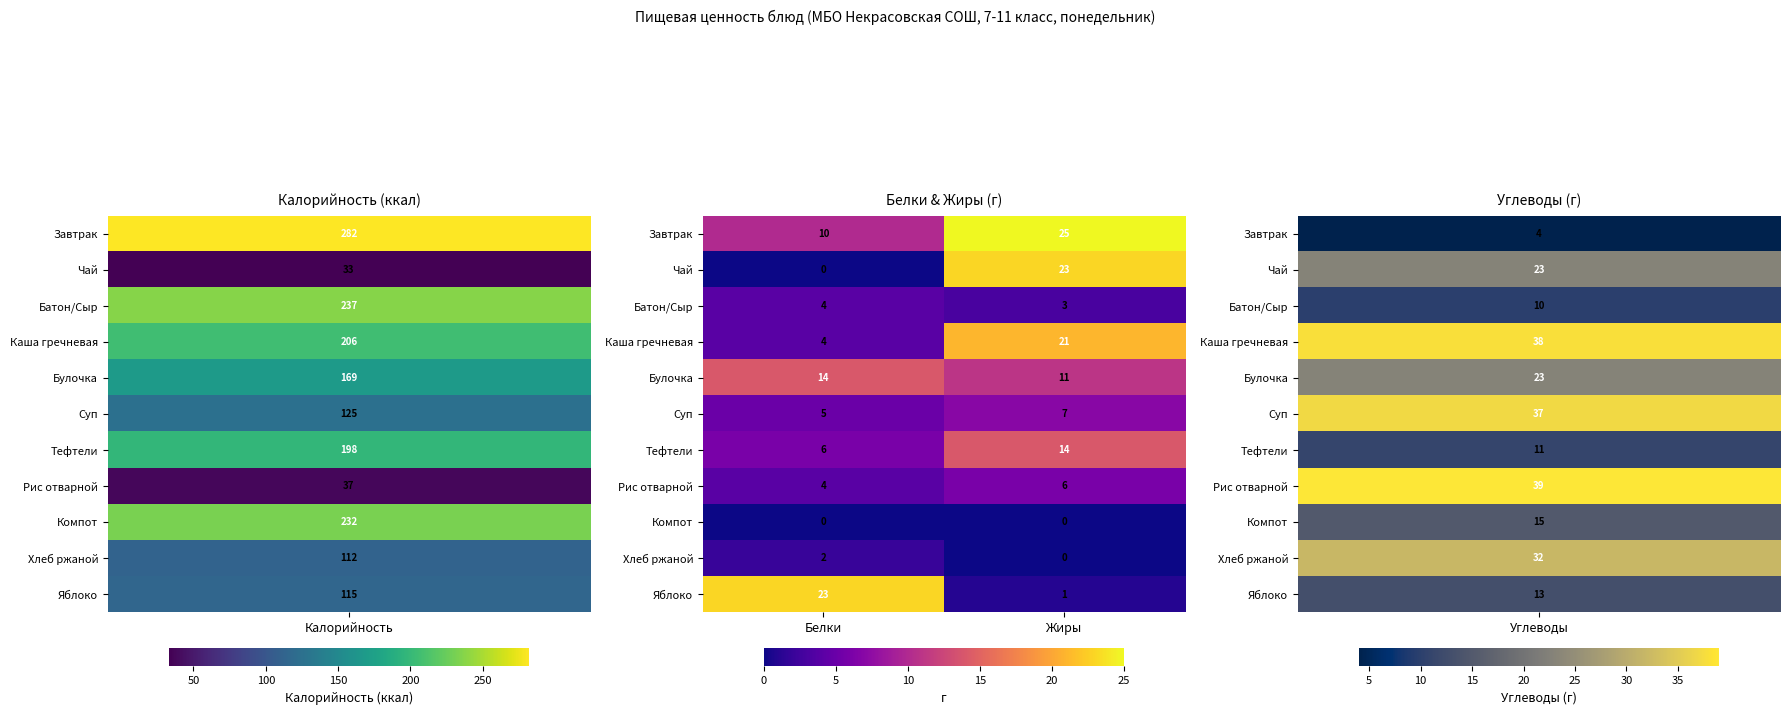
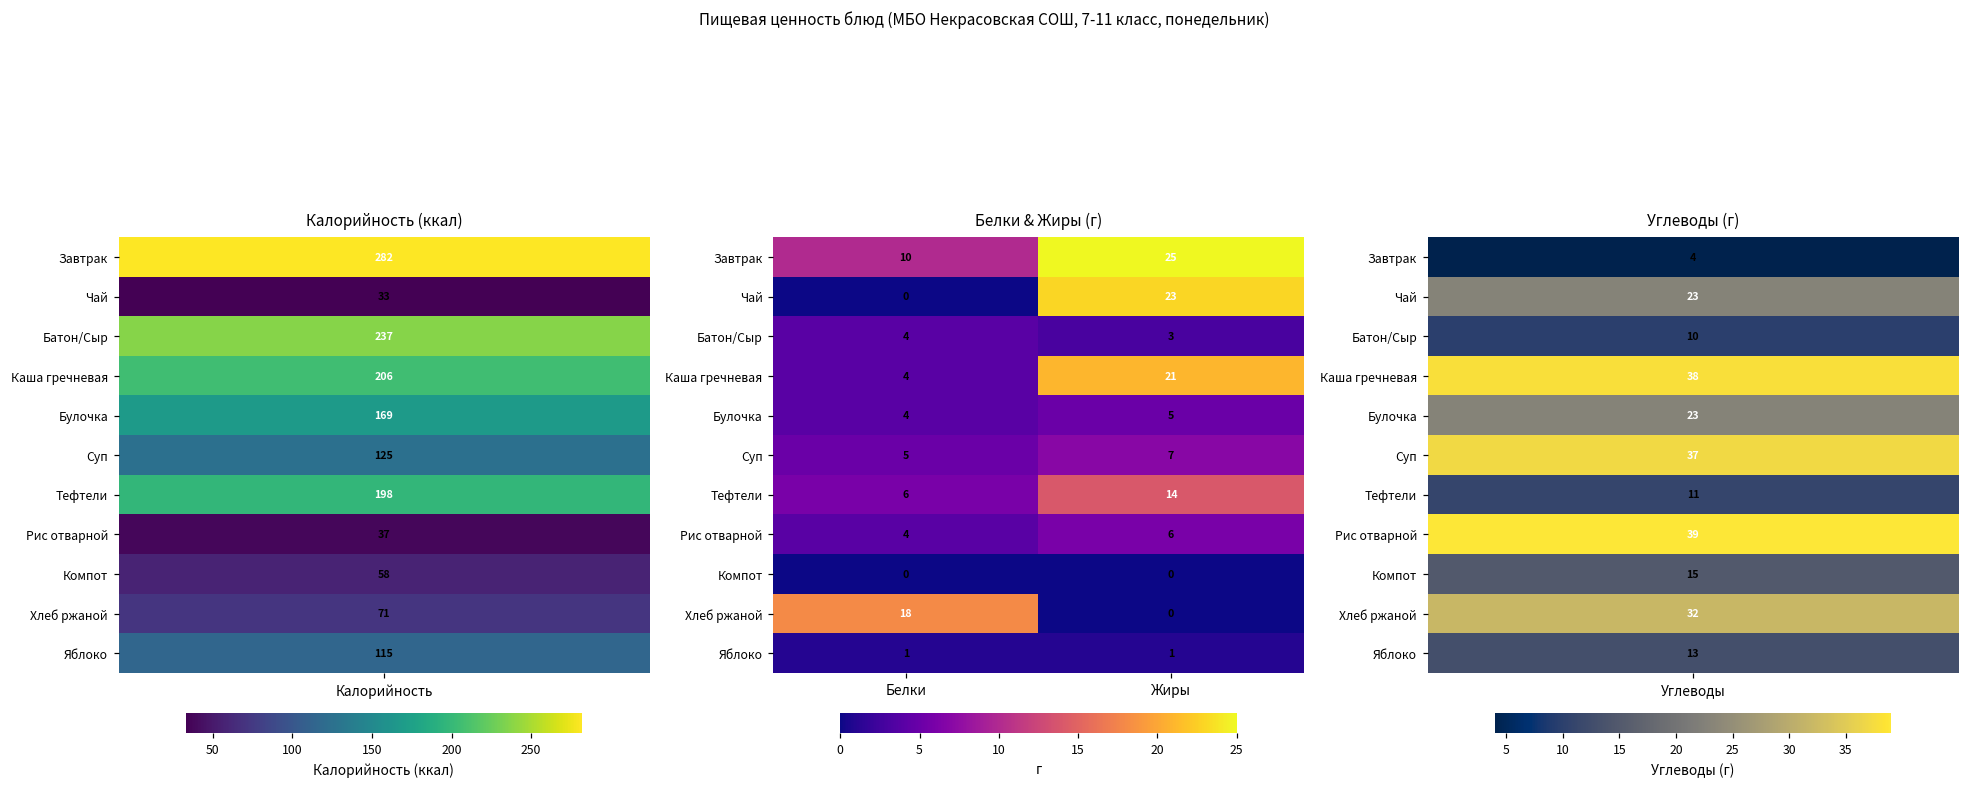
Калорийность (ккал), Компот, Калорийность: 232 -> 58
Калорийность (ккал), Хлеб ржаной, Калорийность: 112 -> 71
Белки & Жиры (г), Булочка, Белки: 14 -> 4
Белки & Жиры (г), Булочка, Жиры: 11 -> 5
Белки & Жиры (г), Хлеб ржаной, Белки: 2 -> 18
Белки & Жиры (г), Яблоко, Белки: 23 -> 1
